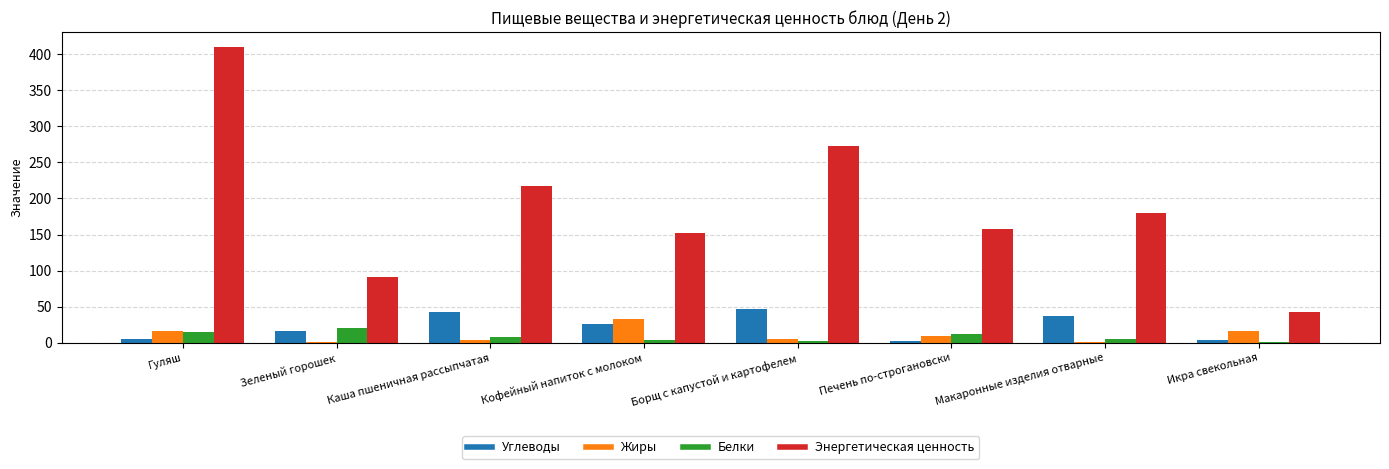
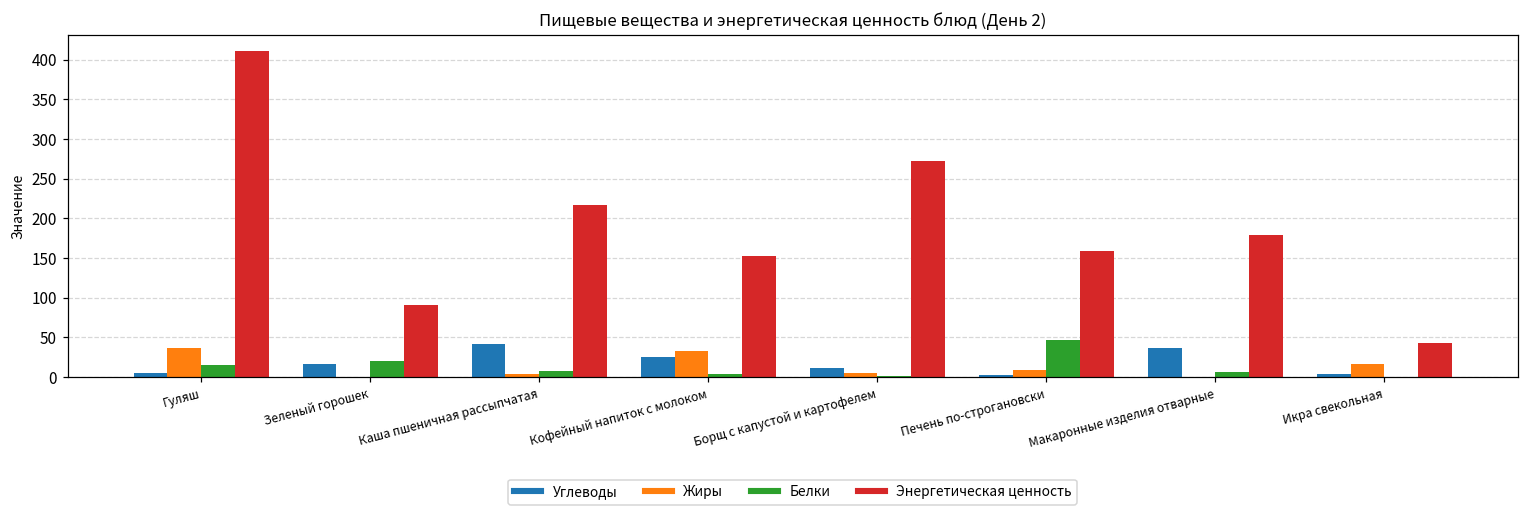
Жиры, Гуляш: 20 -> 40
Углеводы, Борщ с капустой и картофелем: 50 -> 10
Белки, Печень по-строгановски: 10 -> 50
